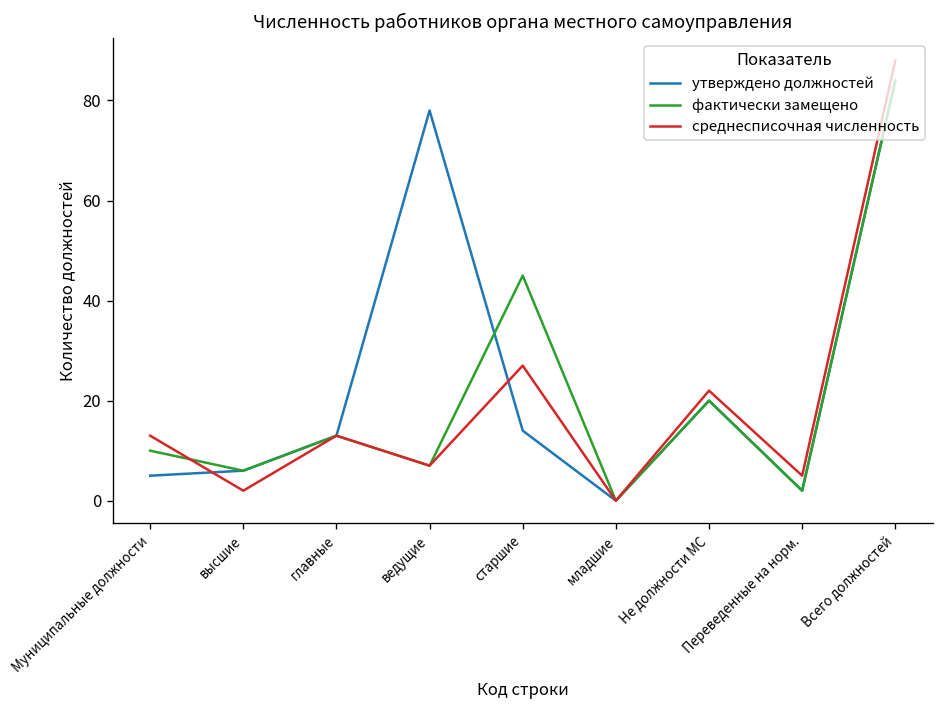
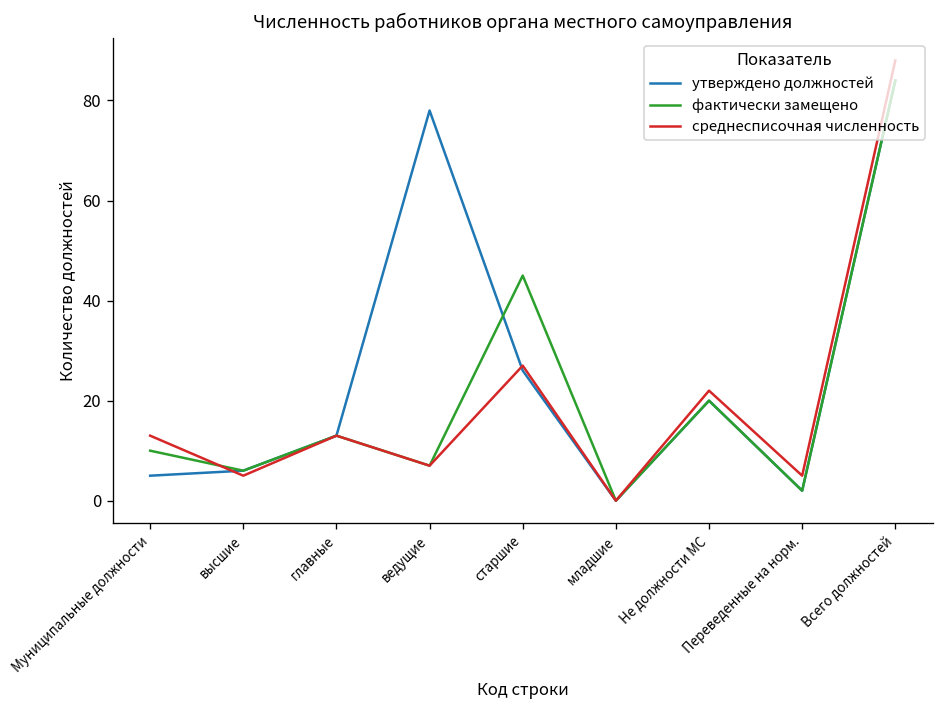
среднесписочная численность, высшие: 2 -> 5
утверждено должностей, старшие: 14 -> 26
